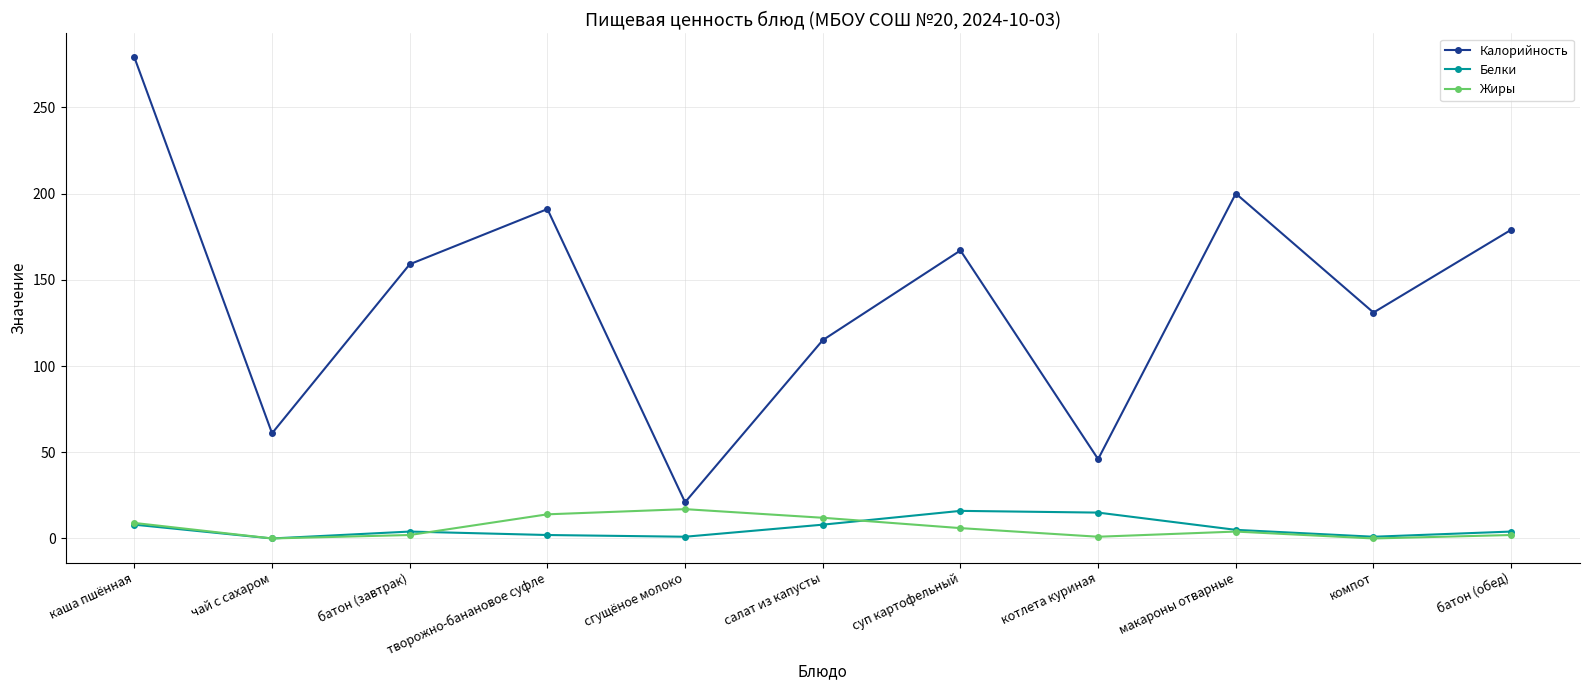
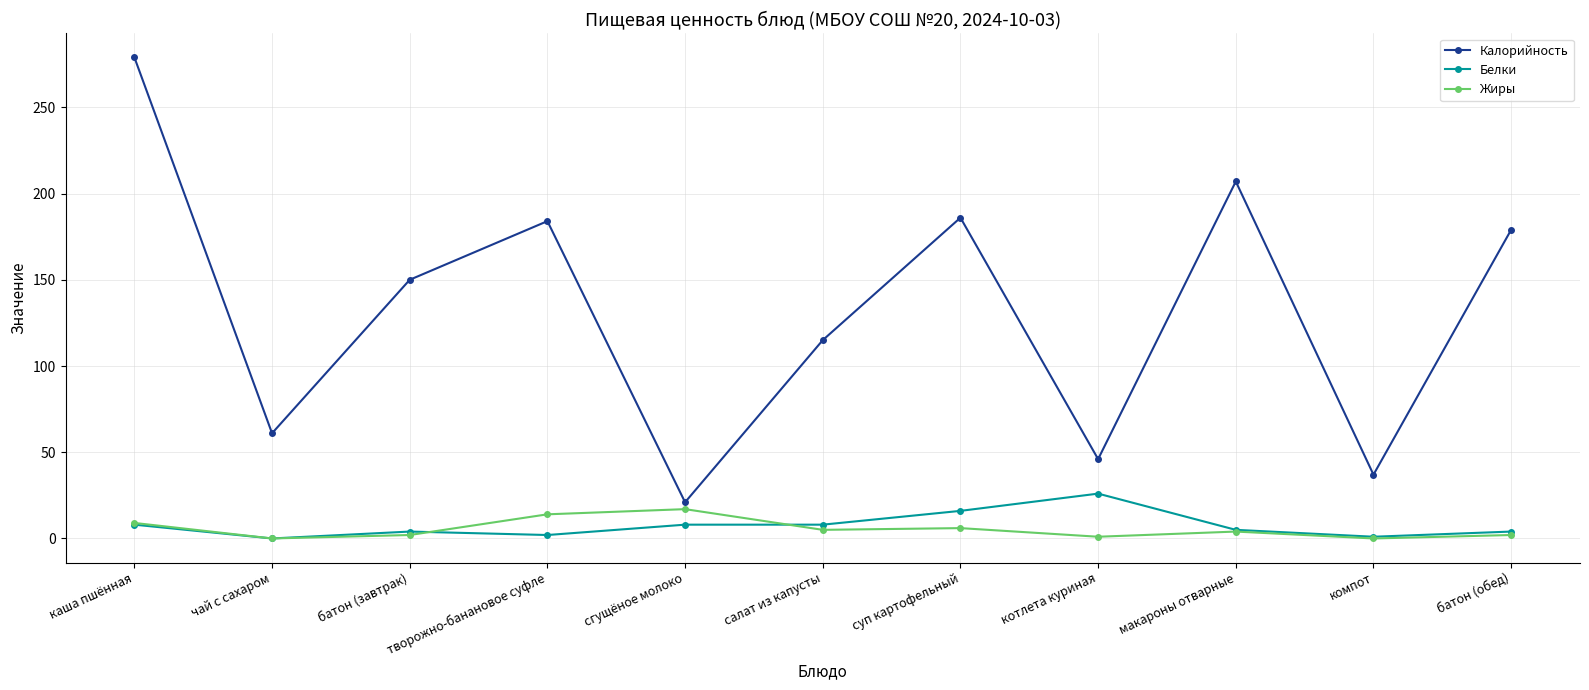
Калорийность, батон (завтрак): 159 -> 150
Калорийность, творожно-банановое суфле: 191 -> 184
Белки, сгущёное молоко: 1 -> 8
Жиры, салат из капусты: 12 -> 5
Калорийность, суп картофельный: 167 -> 186
Белки, котлета куриная: 15 -> 26
Калорийность, макароны отварные: 200 -> 207
Калорийность, компот: 131 -> 37
